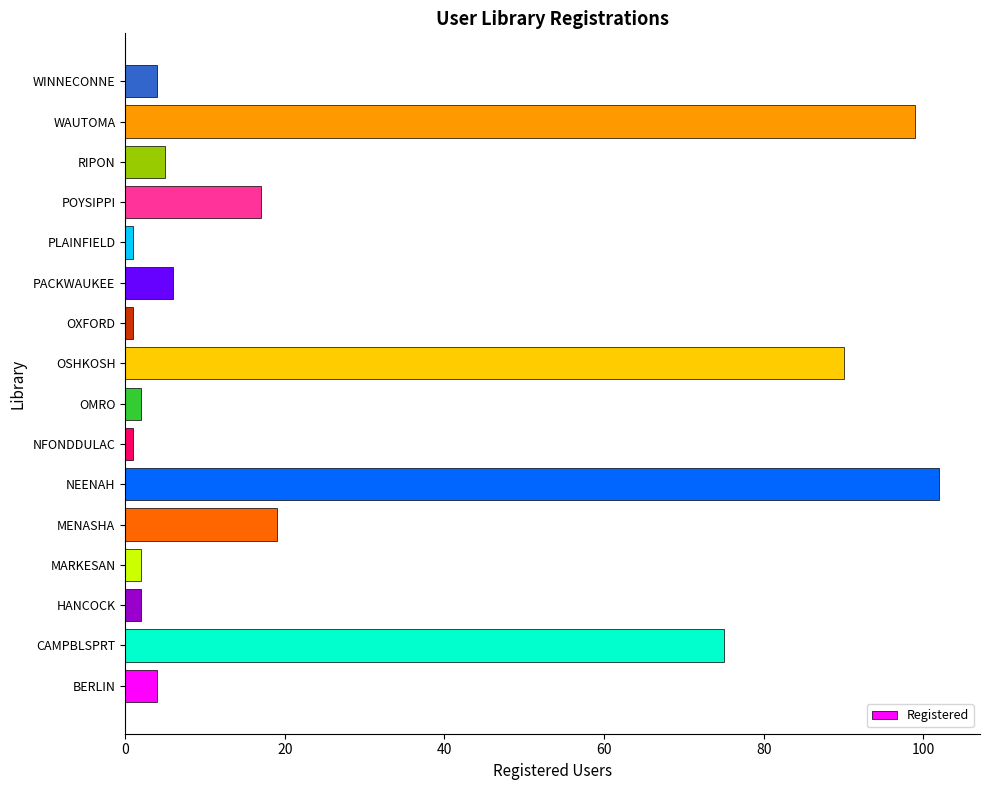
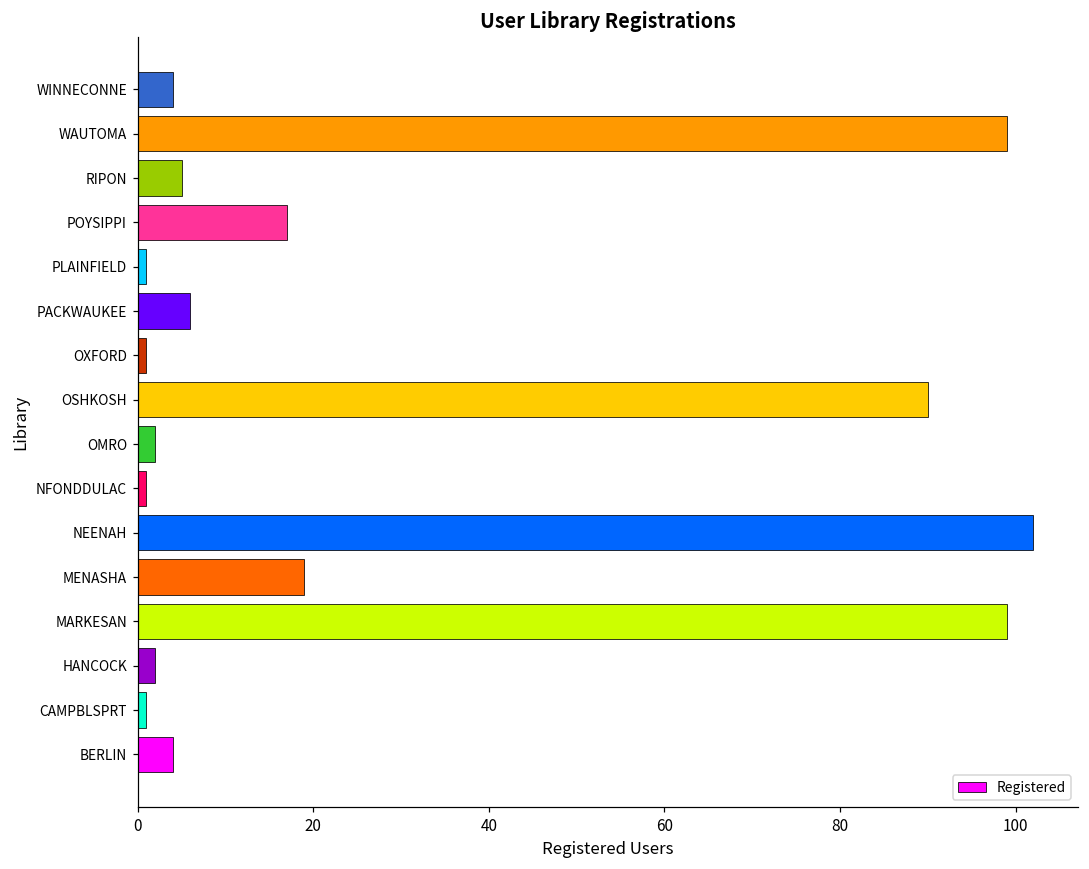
MARKESAN: 2 -> 99
CAMPBLSPRT: 75 -> 1
